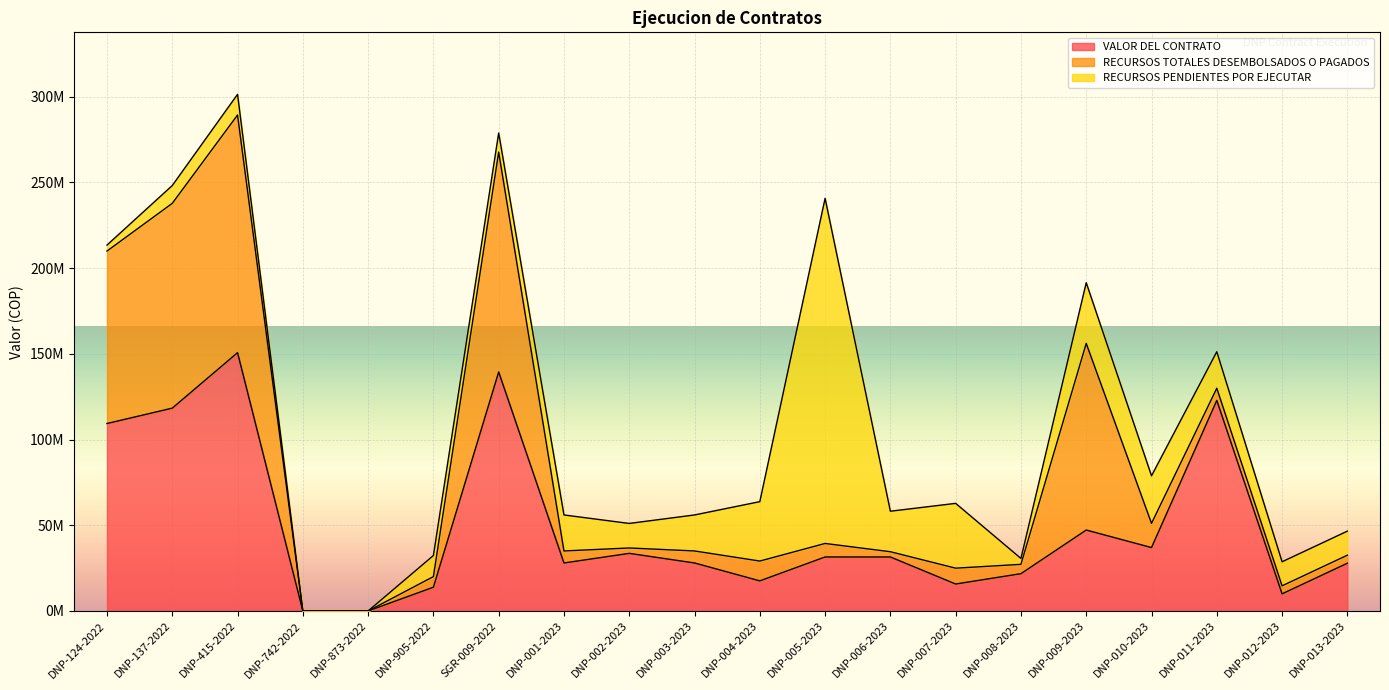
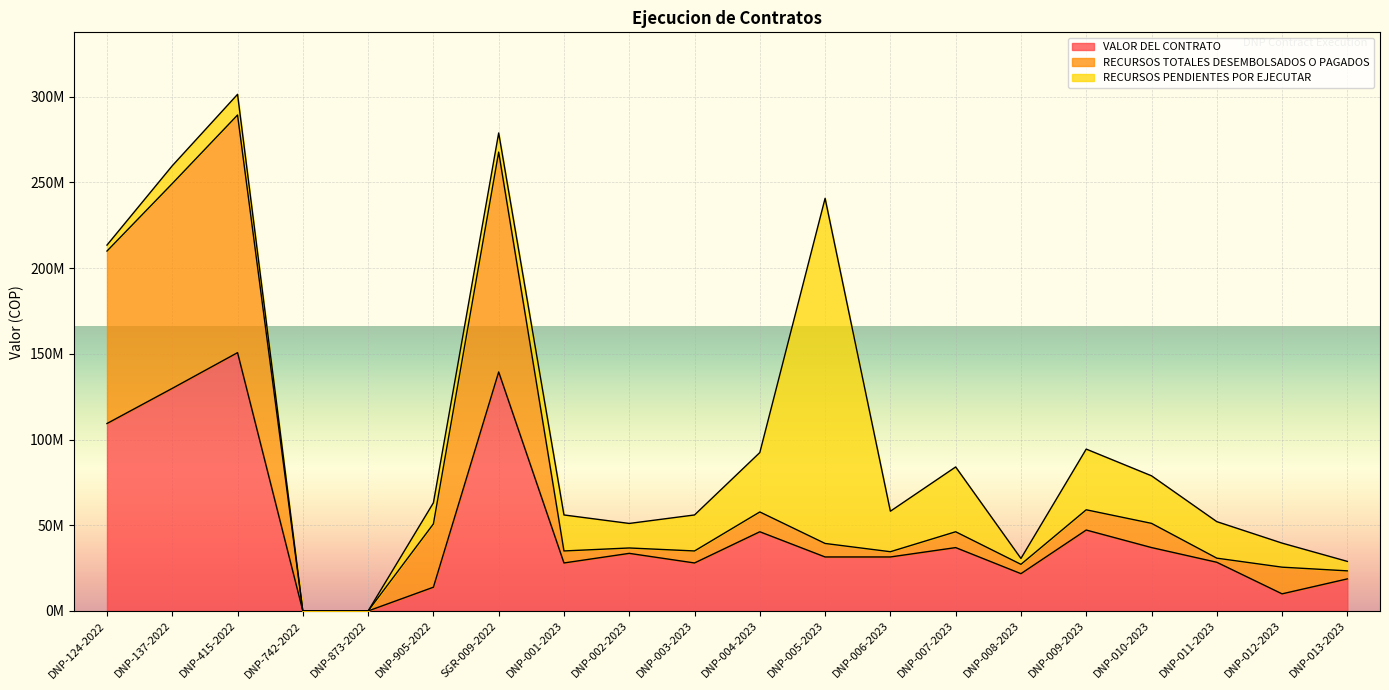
VALOR DEL CONTRATO, DNP-137-2022: 118000000 -> 130000000
RECURSOS TOTALES DESEMBOLSADOS O PAGADOS, DNP-905-2022: 6000000 -> 37000000
VALOR DEL CONTRATO, DNP-004-2023: 18000000 -> 46000000
VALOR DEL CONTRATO, DNP-007-2023: 16000000 -> 37000000
RECURSOS TOTALES DESEMBOLSADOS O PAGADOS, DNP-009-2023: 109000000 -> 12000000
VALOR DEL CONTRATO, DNP-011-2023: 123000000 -> 28000000
RECURSOS TOTALES DESEMBOLSADOS O PAGADOS, DNP-011-2023: 7000000 -> 2000000
RECURSOS TOTALES DESEMBOLSADOS O PAGADOS, DNP-012-2023: 5000000 -> 16000000
VALOR DEL CONTRATO, DNP-013-2023: 28000000 -> 19000000
RECURSOS PENDIENTES POR EJECUTAR, DNP-013-2023: 14000000 -> 6000000
